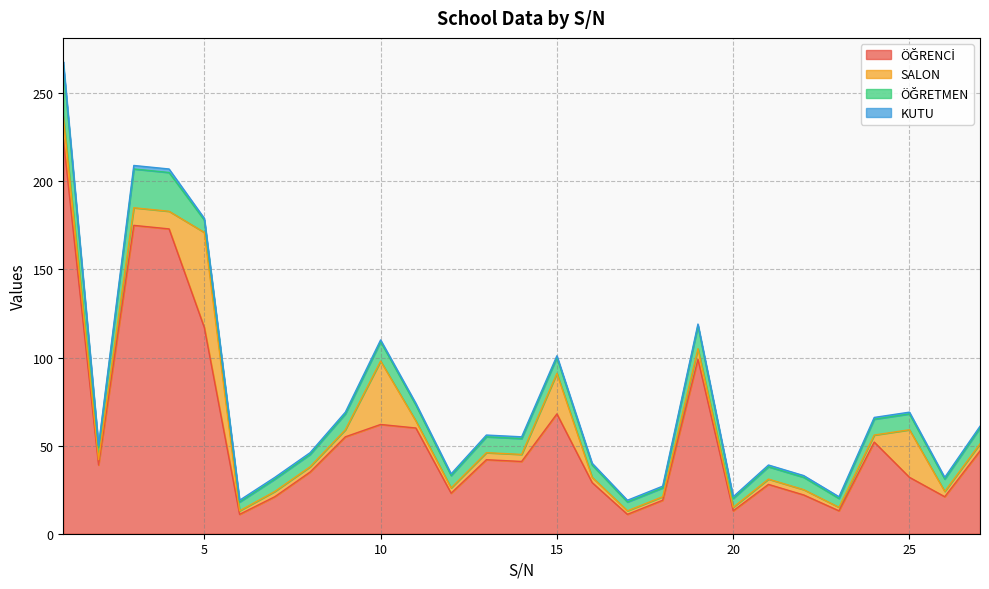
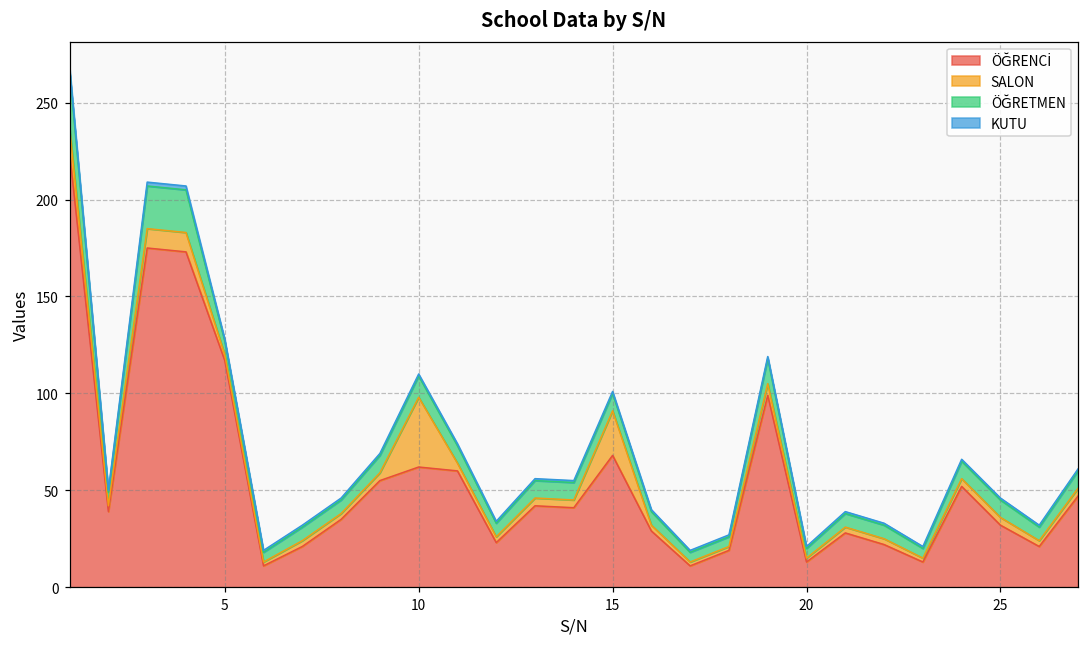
SALON, 5: 54 -> 3
SALON, 25: 27 -> 4
